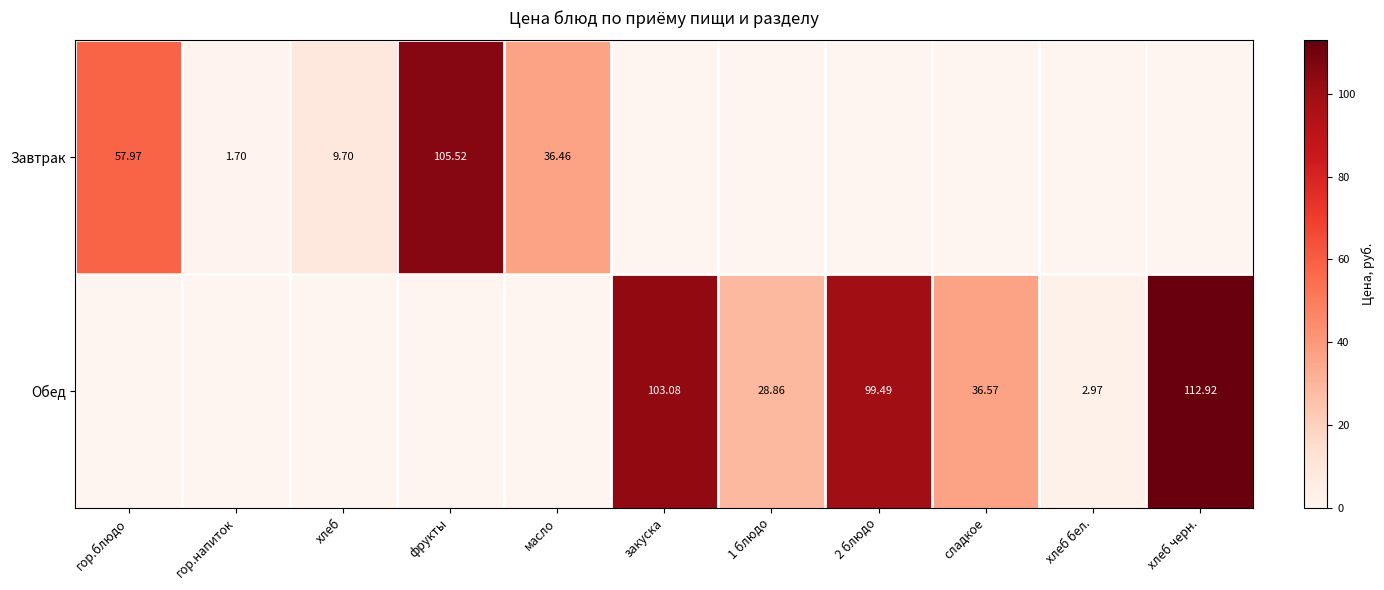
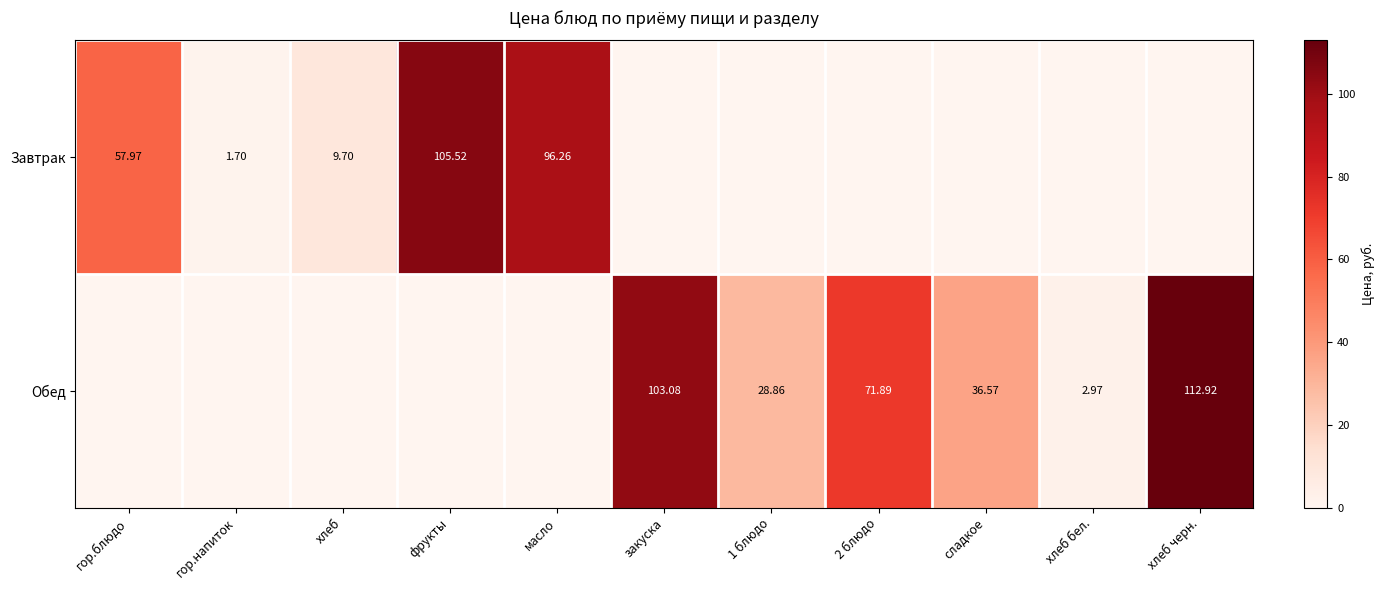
Завтрак, масло: 36.46 -> 96.26
Обед, 2 блюдо: 99.49 -> 71.89
